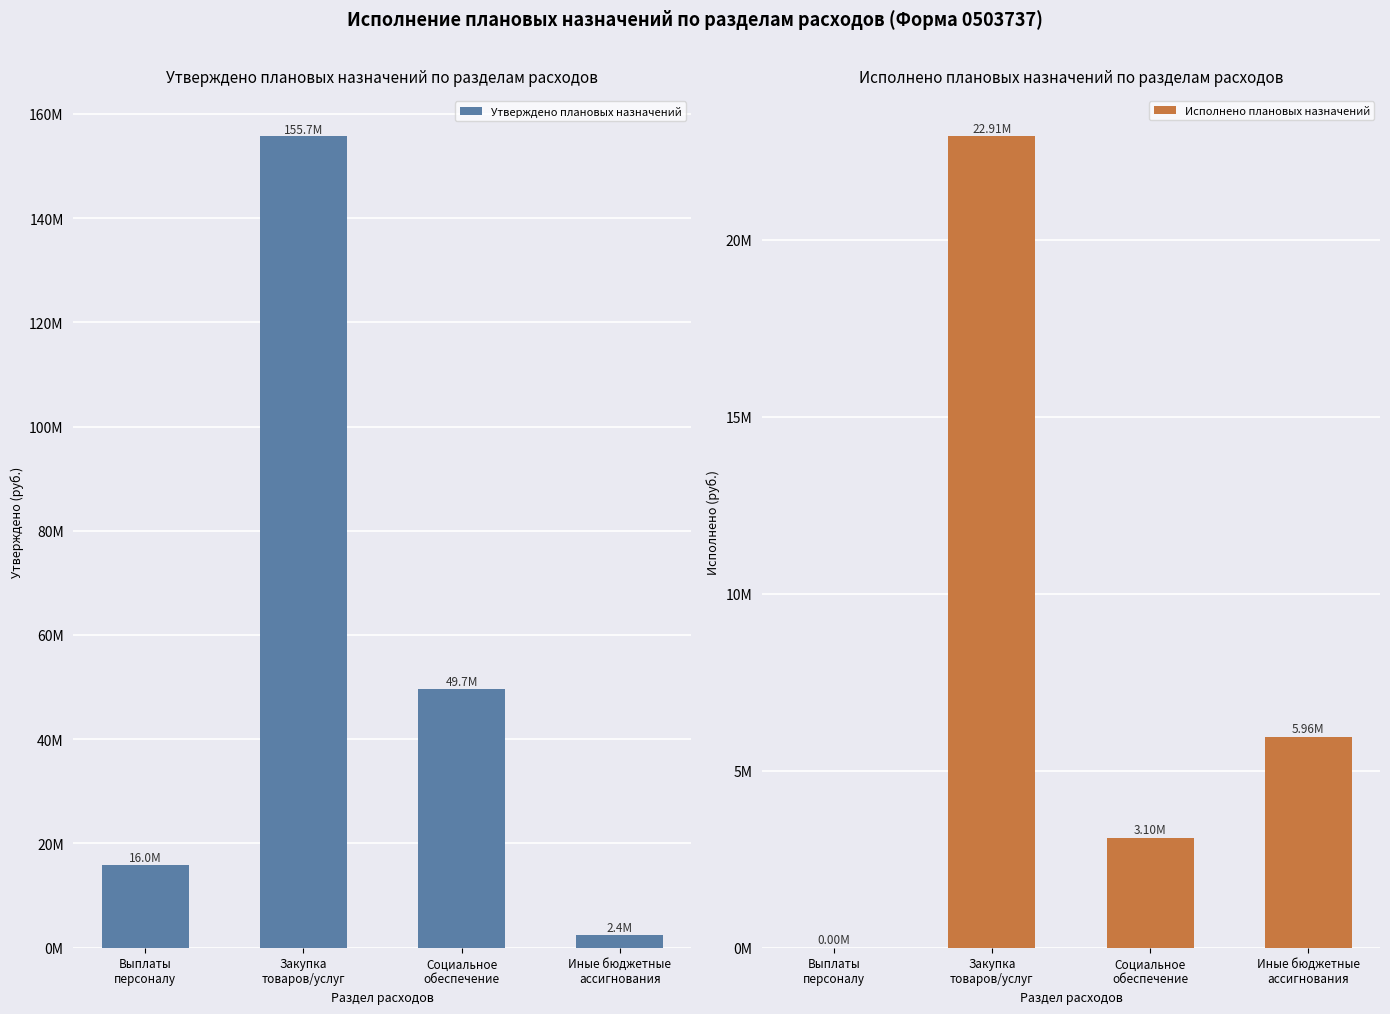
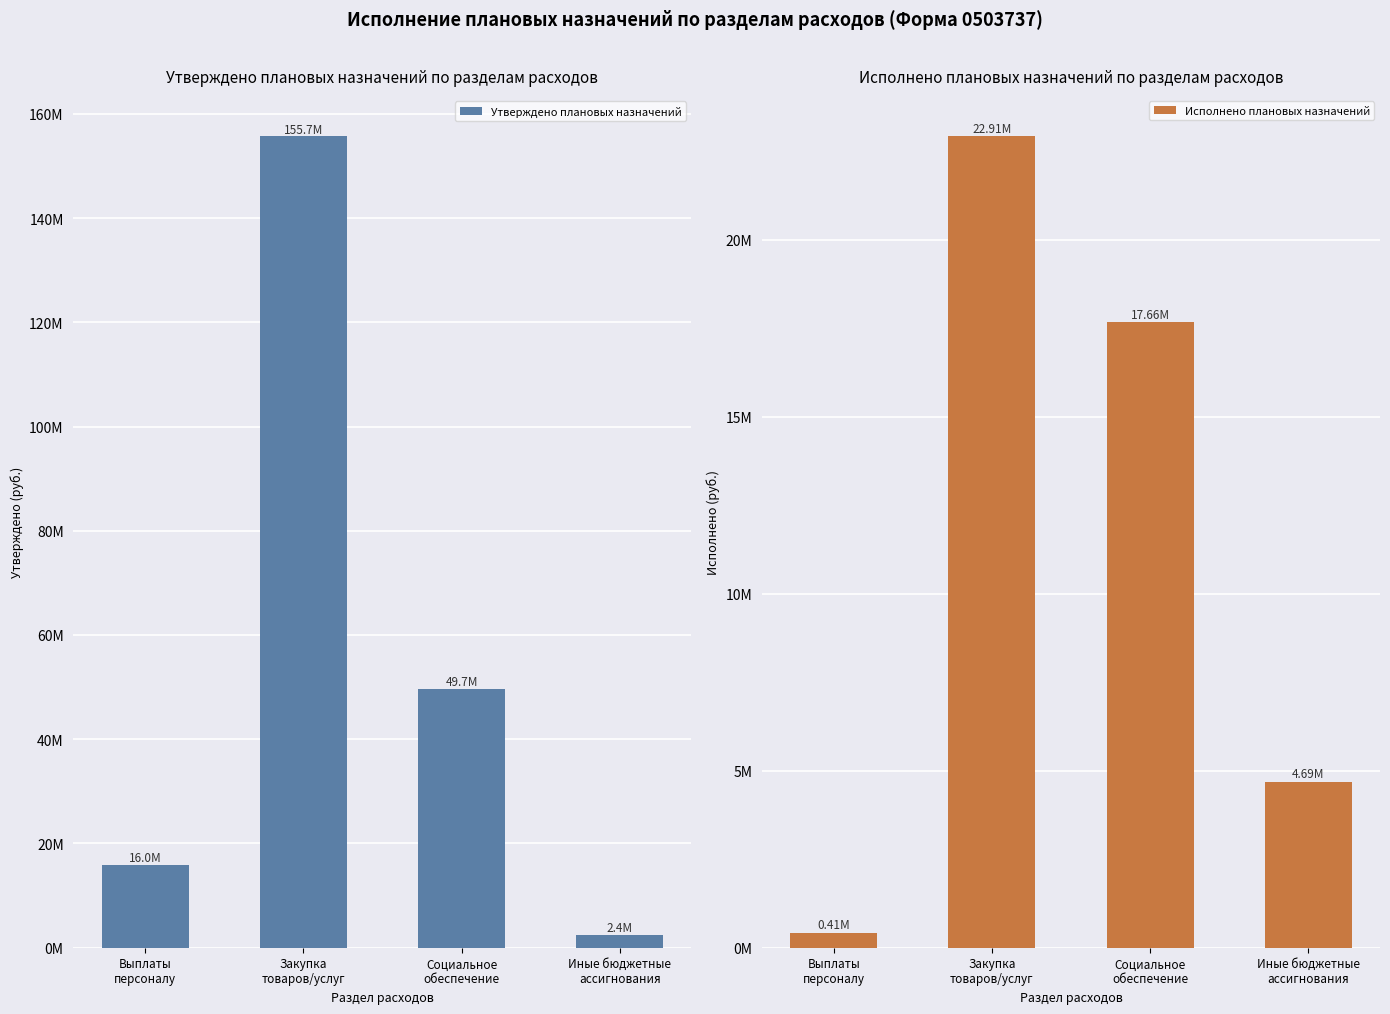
Исполнено плановых назначений по разделам расходов, Выплаты персоналу: 0.00M -> 0.41M
Исполнено плановых назначений по разделам расходов, Социальное обеспечение: 3.10M -> 17.66M
Исполнено плановых назначений по разделам расходов, Иные бюджетные ассигнования: 5.96M -> 4.69M
